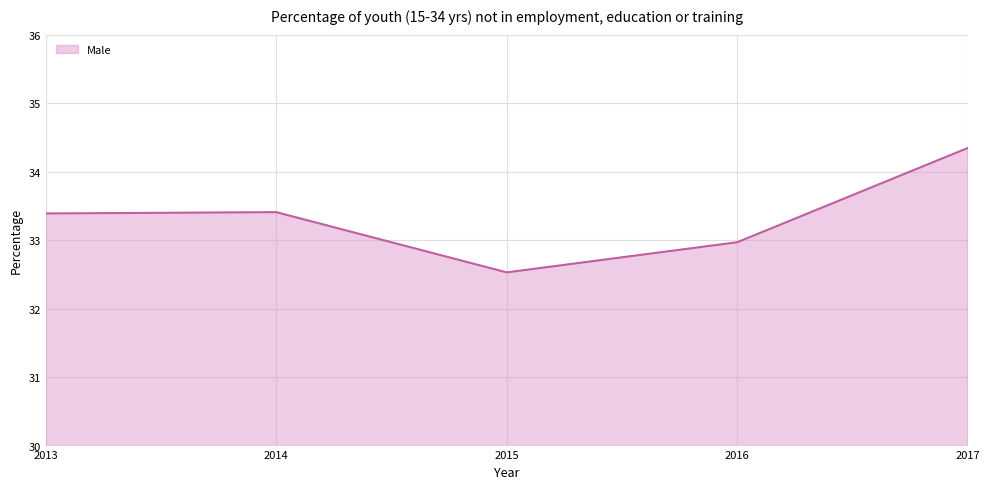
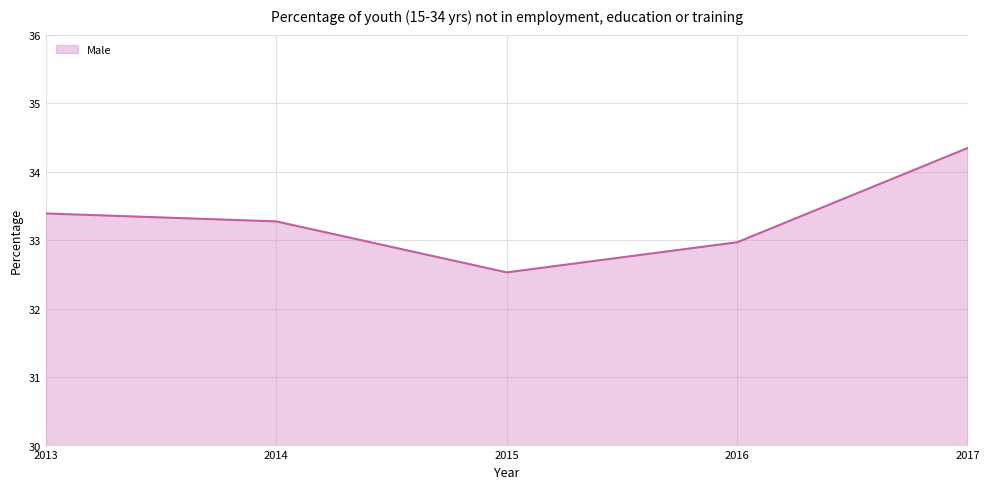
2014: 33.4 -> 33.3
